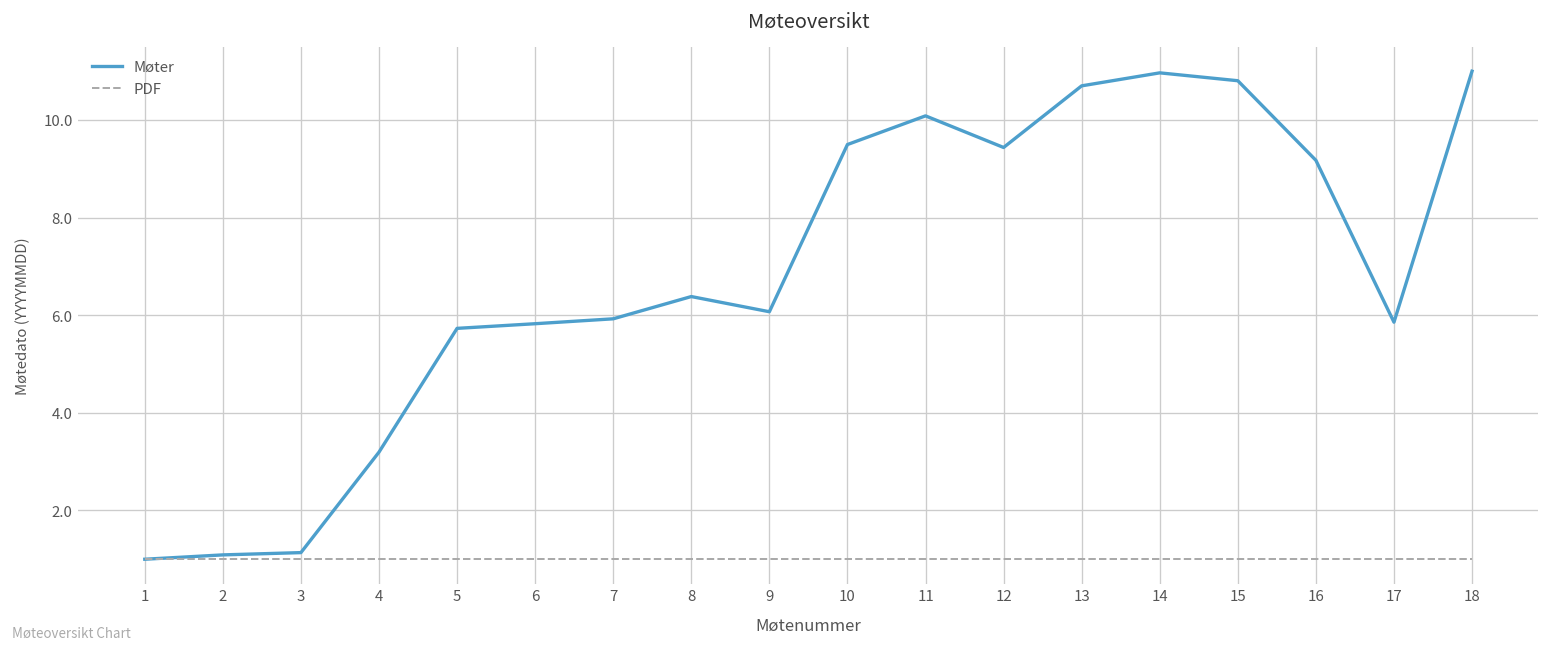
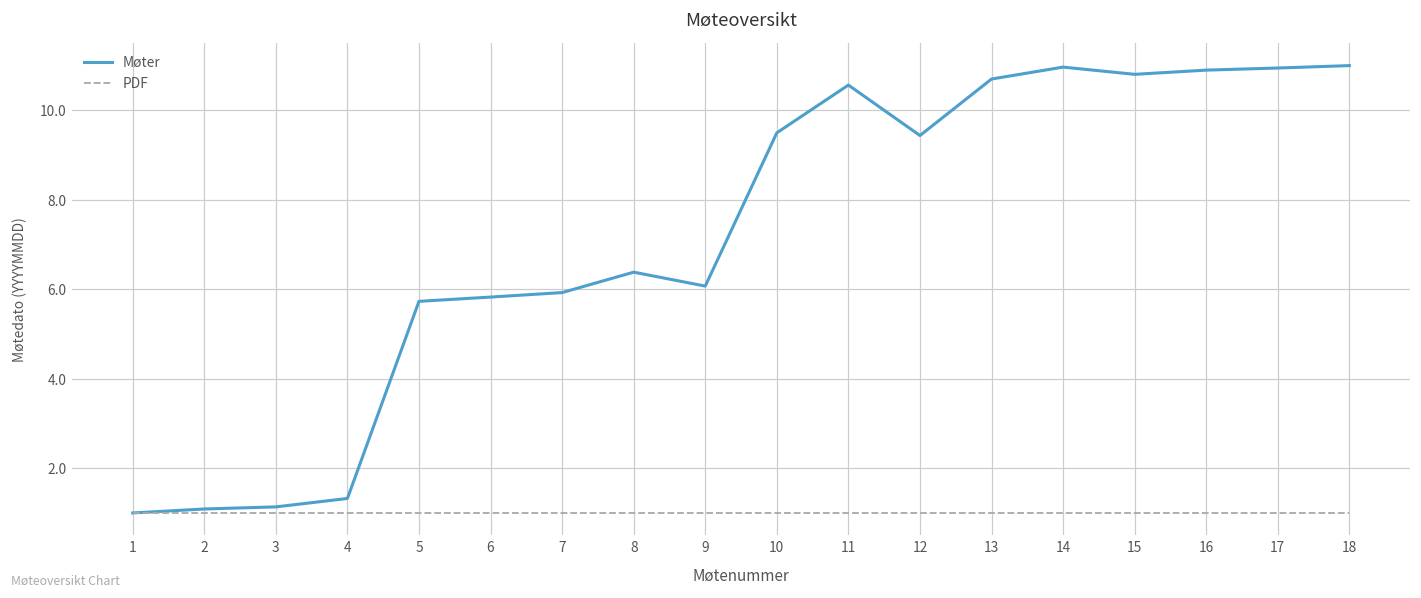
Møter, 4: 3.2 -> 1.3
Møter, 11: 10.1 -> 10.6
Møter, 16: 9.2 -> 10.9
Møter, 17: 5.9 -> 10.9
